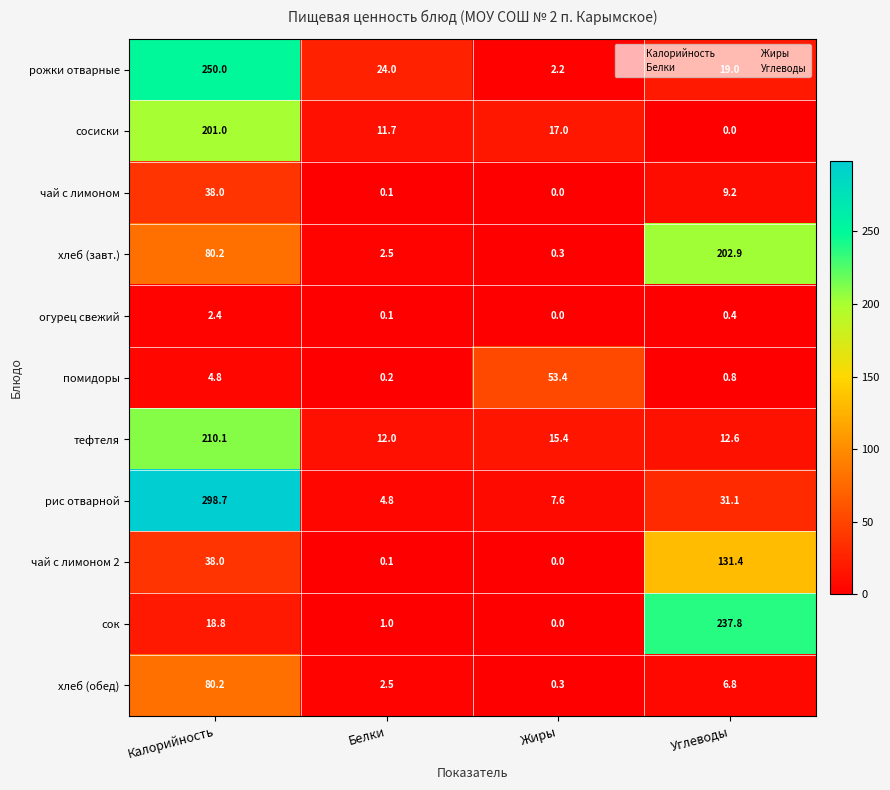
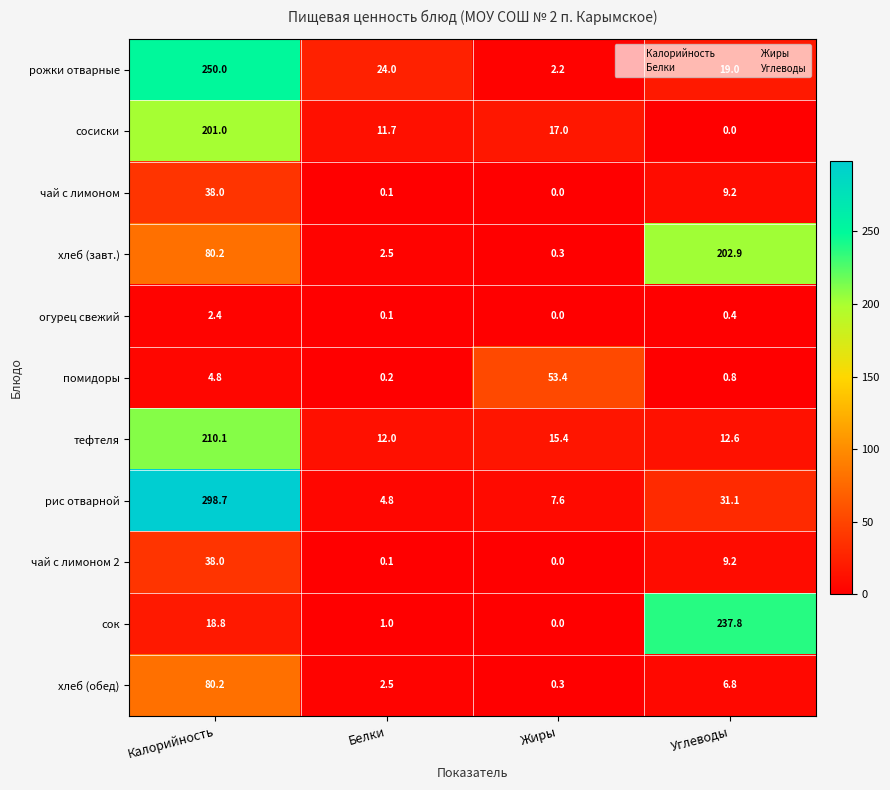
чай с лимоном 2, Углеводы: 131.4 -> 9.2
